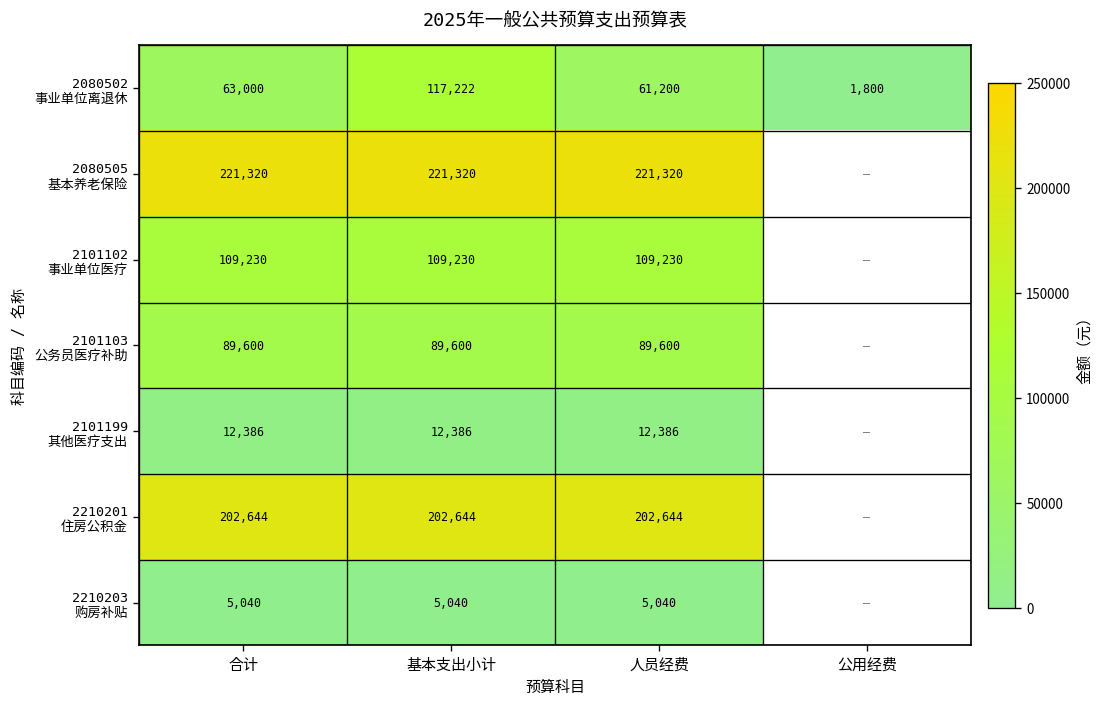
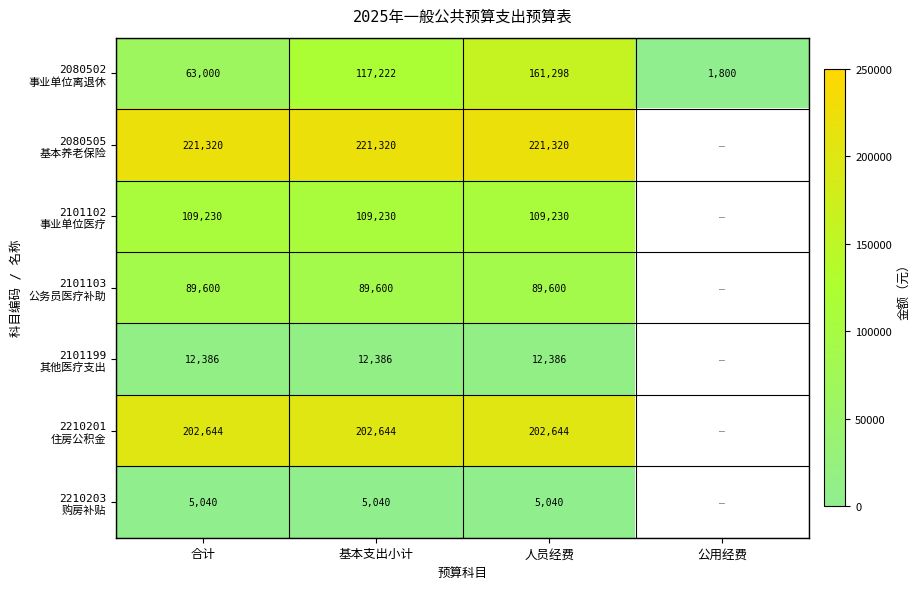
2080502 事业单位离退休, 人员经费: 61,200 -> 161,298
